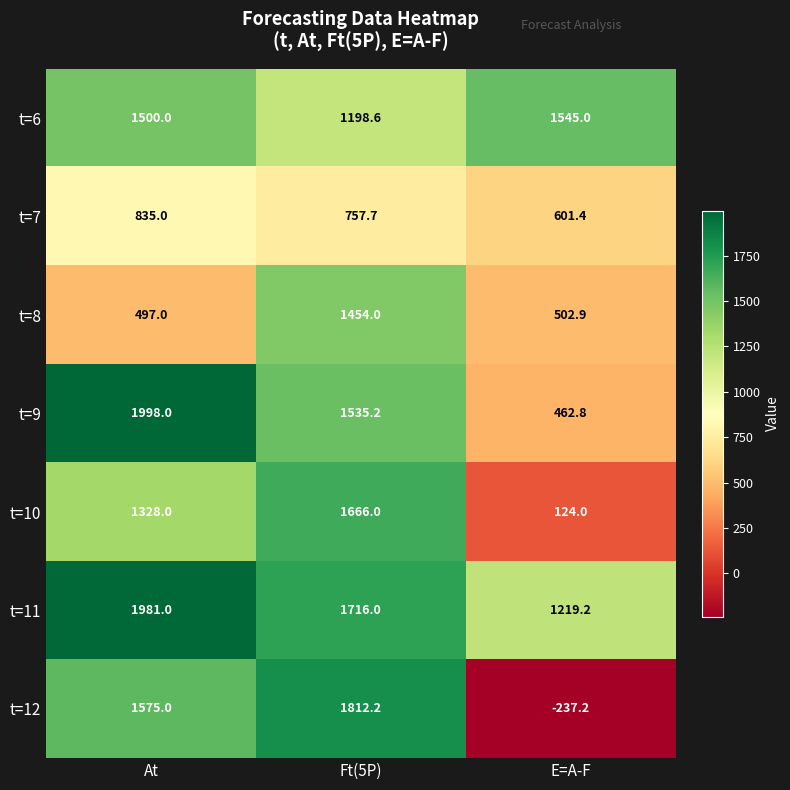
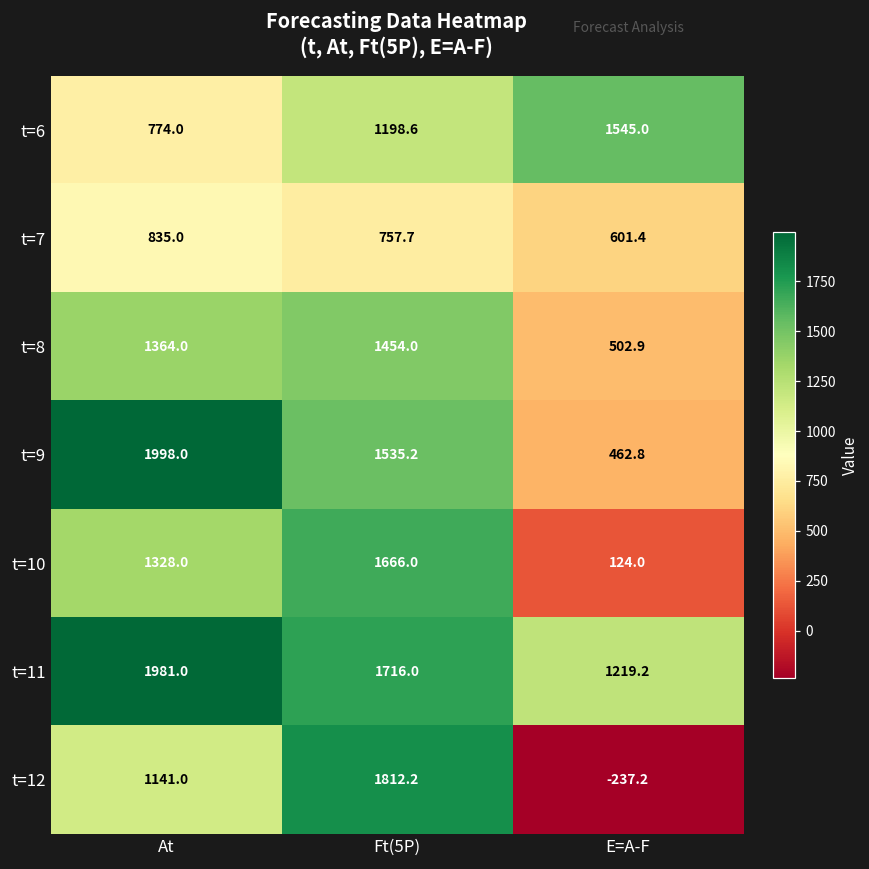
t=6, At: 1500.0 -> 774.0
t=8, At: 497.0 -> 1364.0
t=12, At: 1575.0 -> 1141.0
